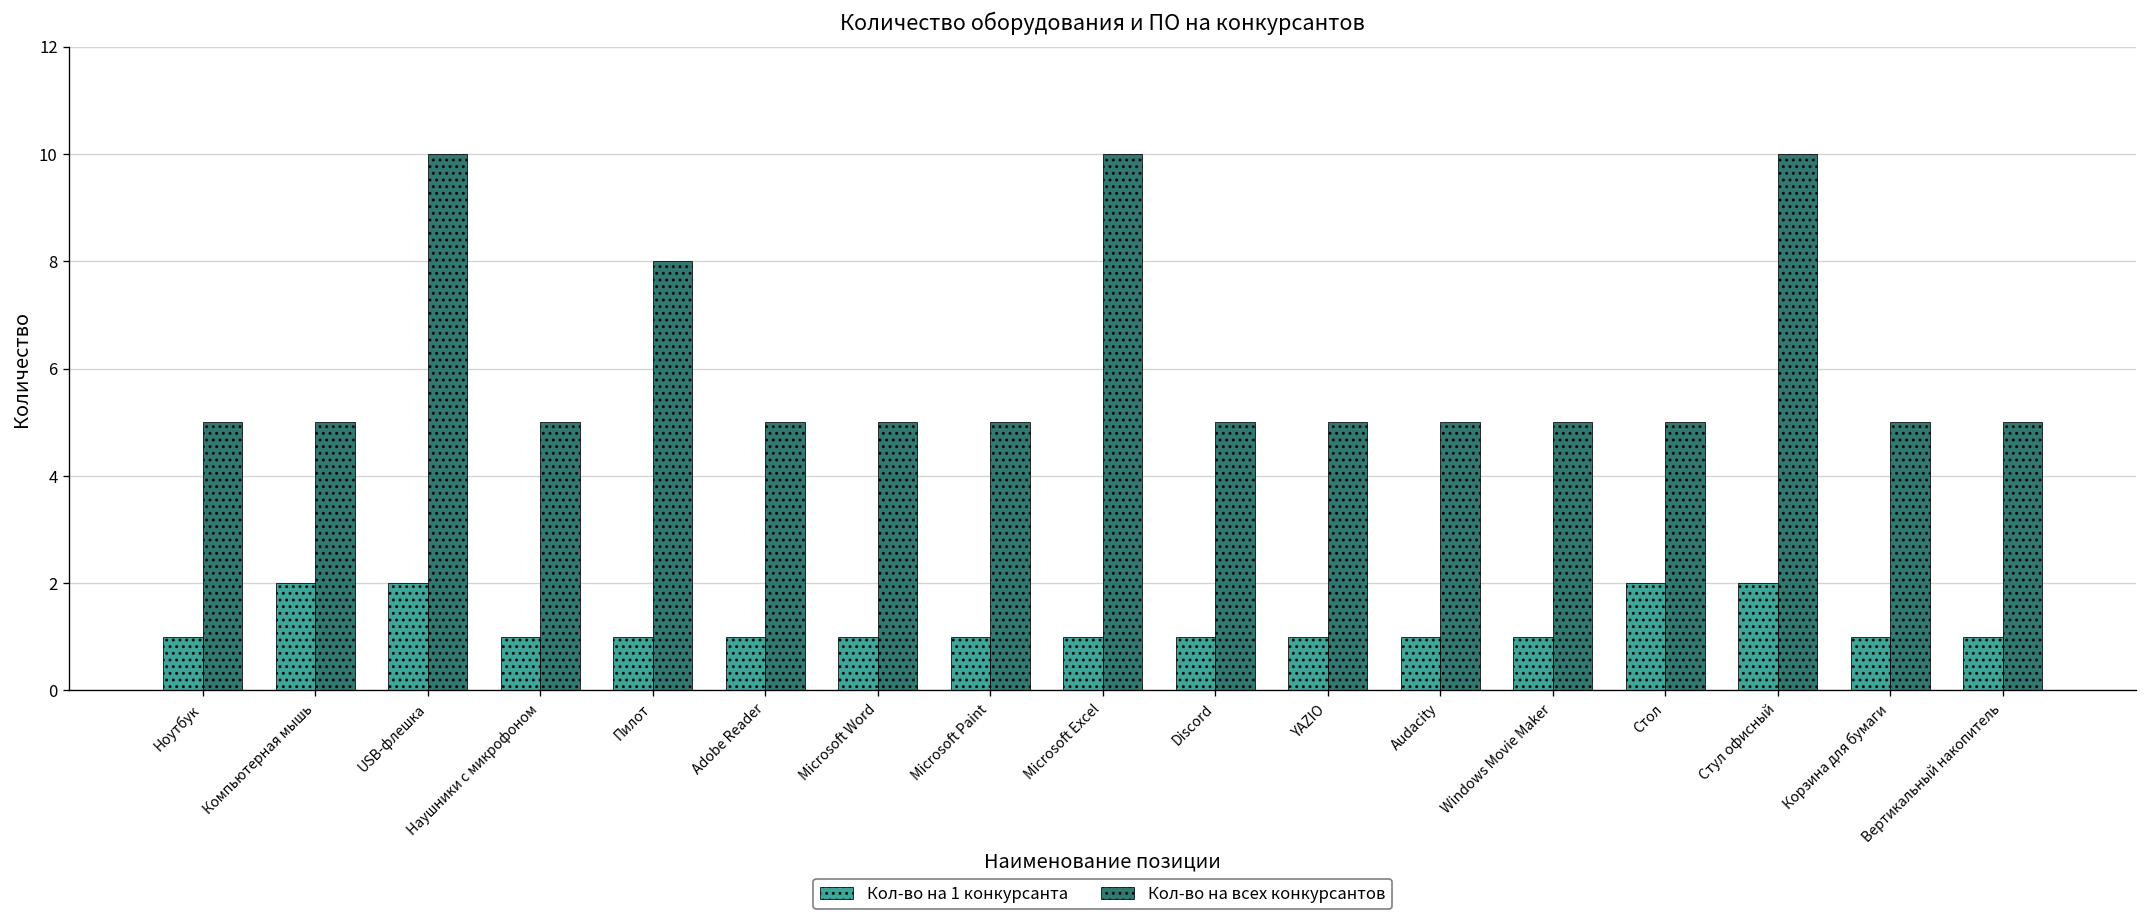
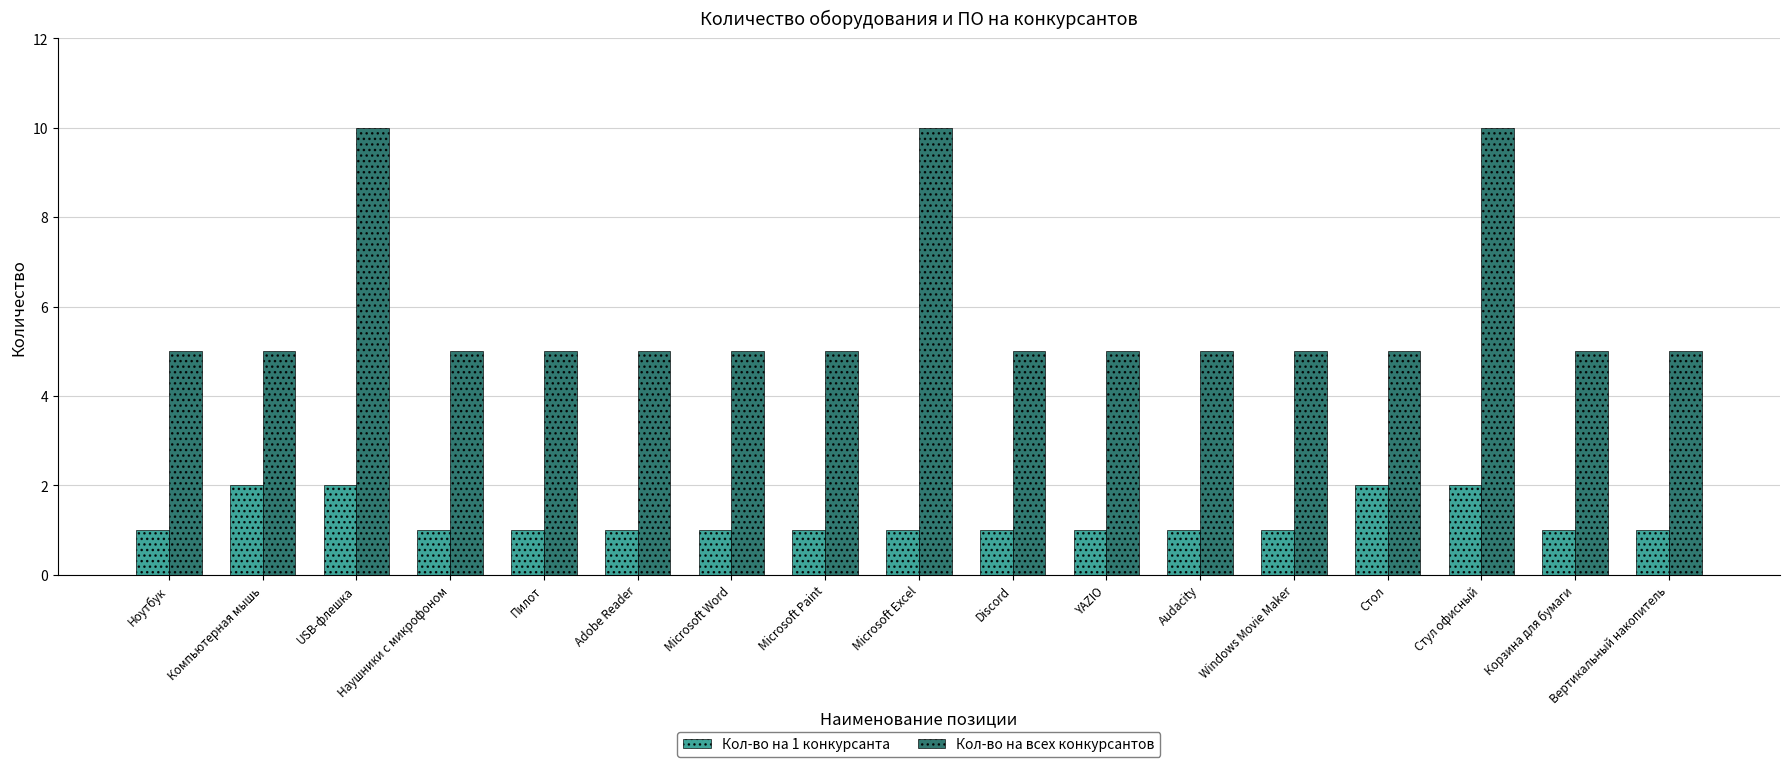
Кол-во на всех конкурсантов, Пилот: 8 -> 5
